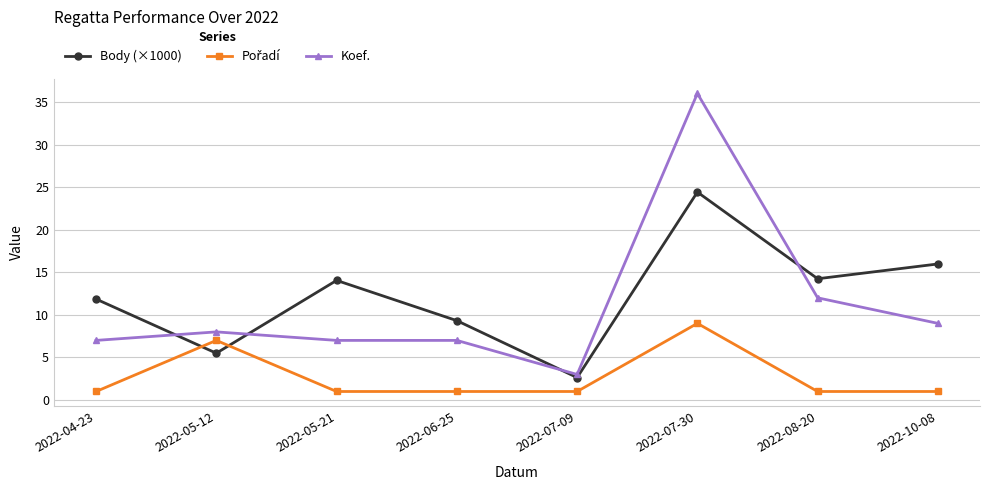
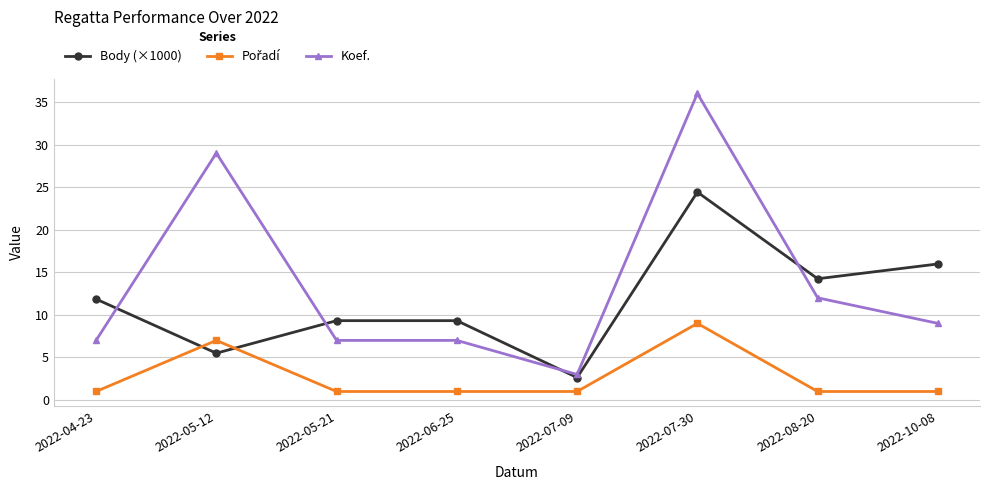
Koef., 2022-05-12: 8 -> 29
Body (×1000), 2022-05-21: 14 -> 9
